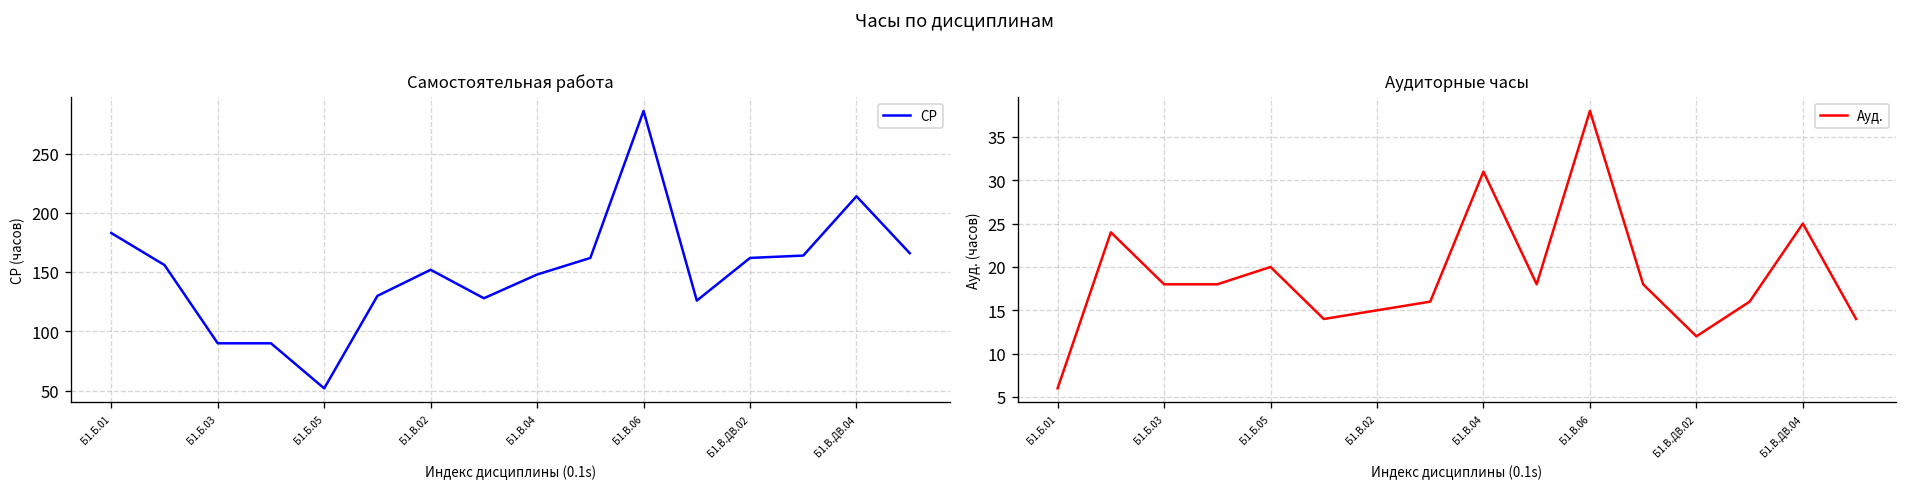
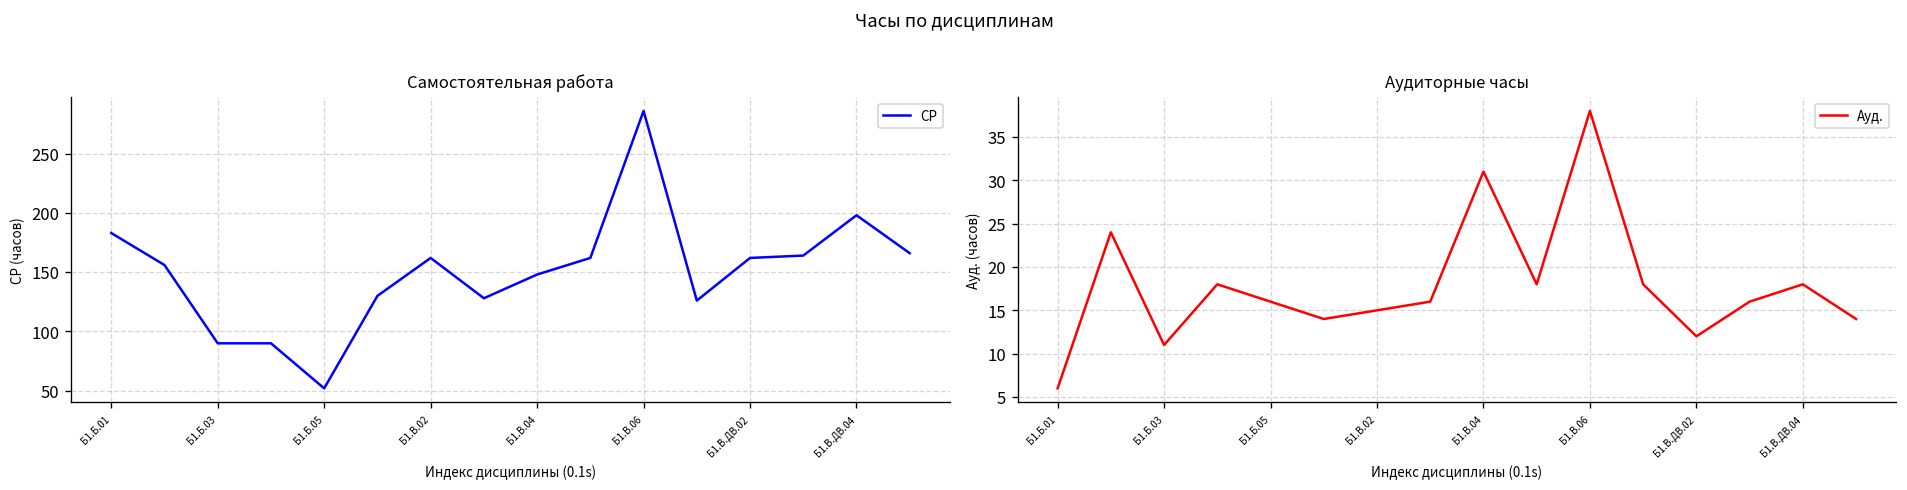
Самостоятельная работа, Б1.В.02: 150 -> 160
Самостоятельная работа, Б1.В.ДВ.04: 210 -> 200
Аудиторные часы, Б1.Б.03: 18 -> 11
Аудиторные часы, Б1.Б.05: 20 -> 16
Аудиторные часы, Б1.В.ДВ.04: 25 -> 18
